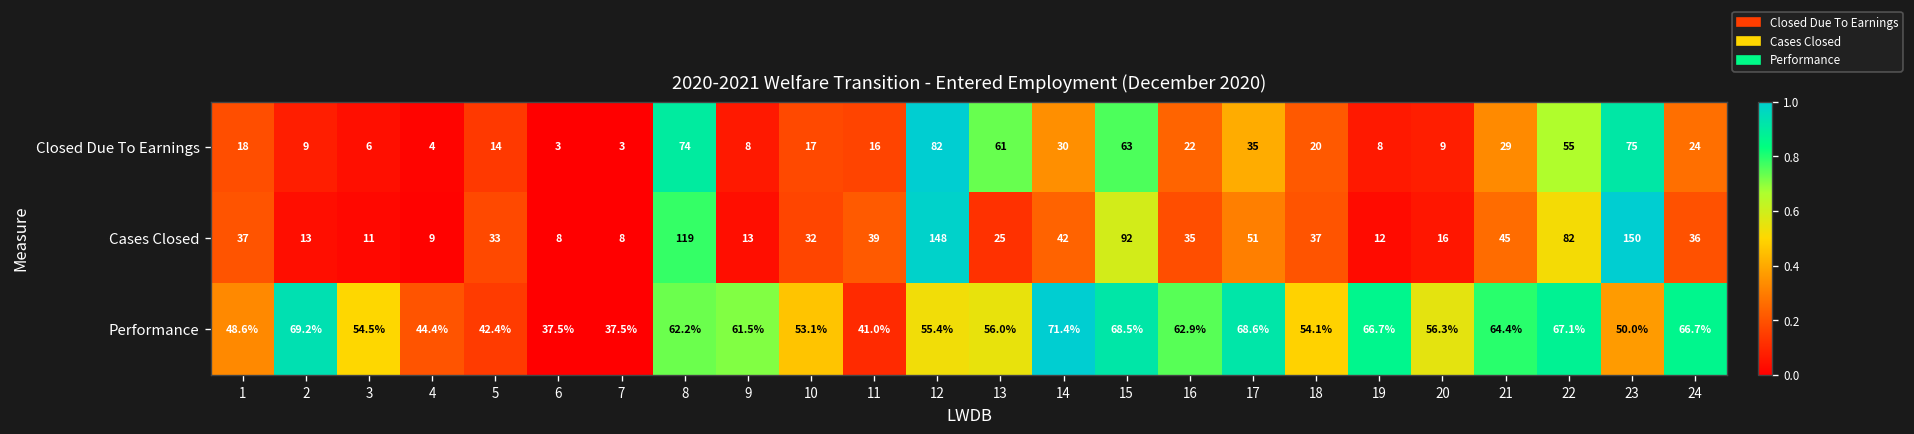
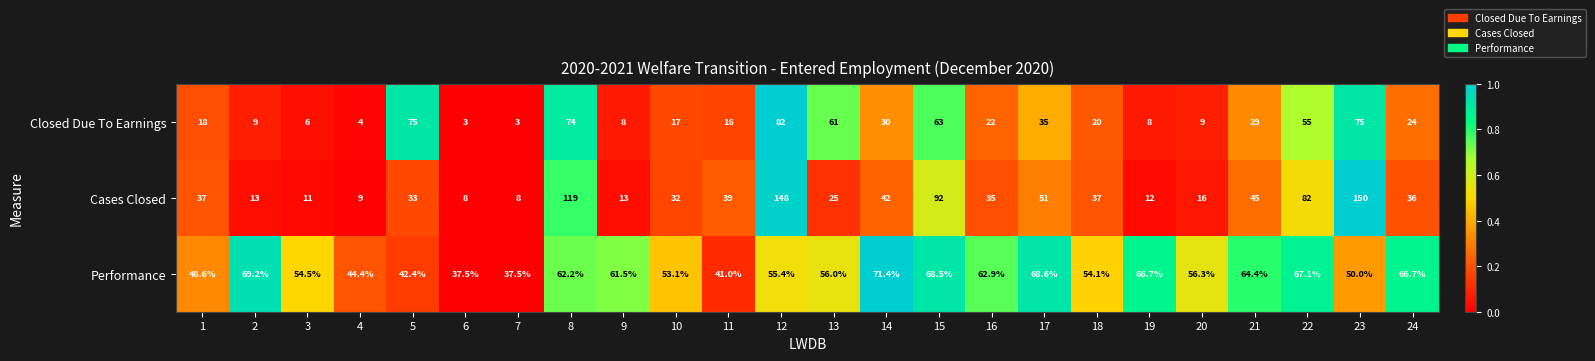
Closed Due To Earnings, 5: 14 -> 75
